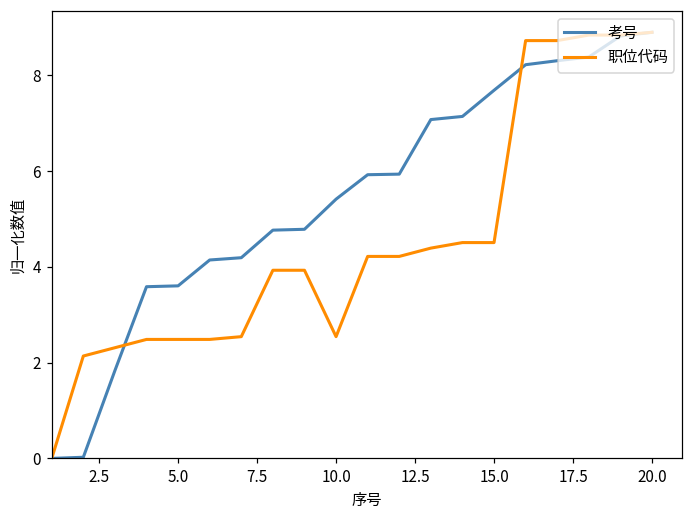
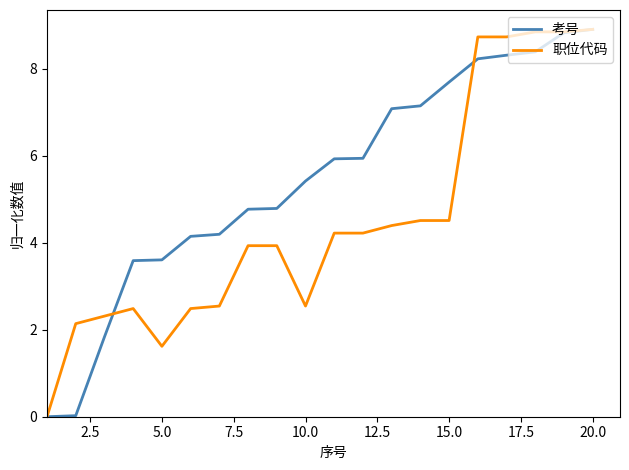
职位代码, 5.0: 2.5 -> 1.6
